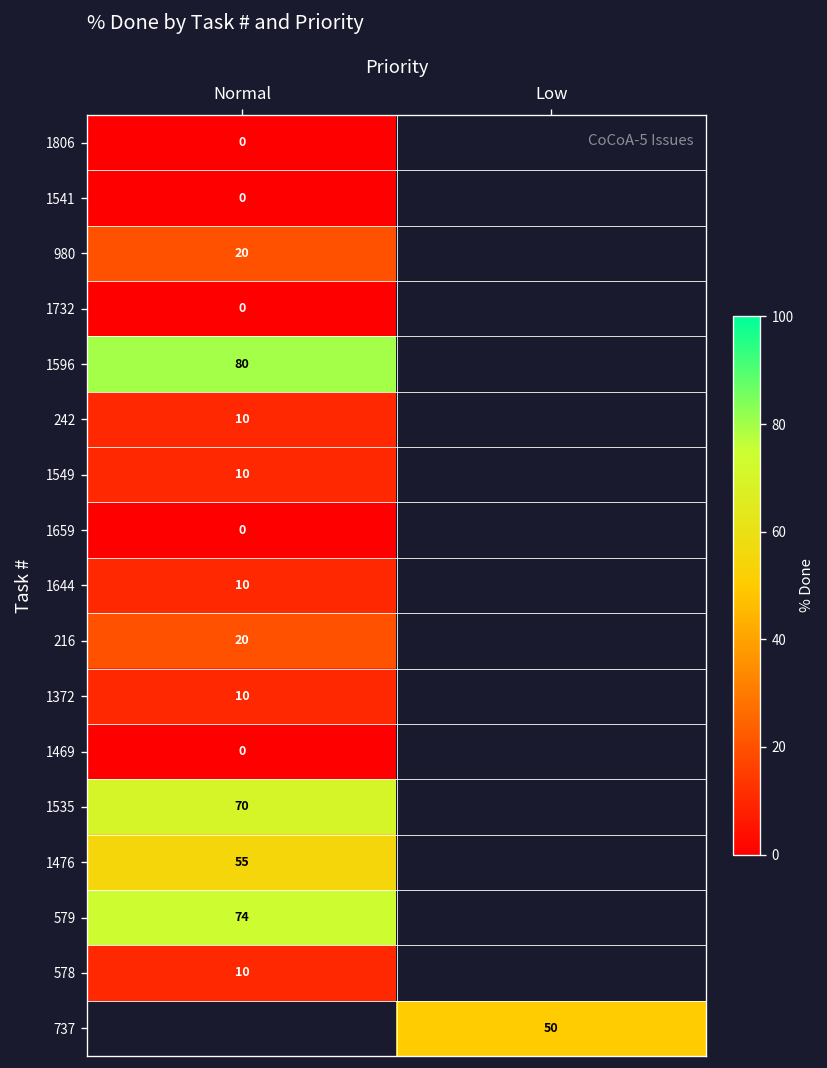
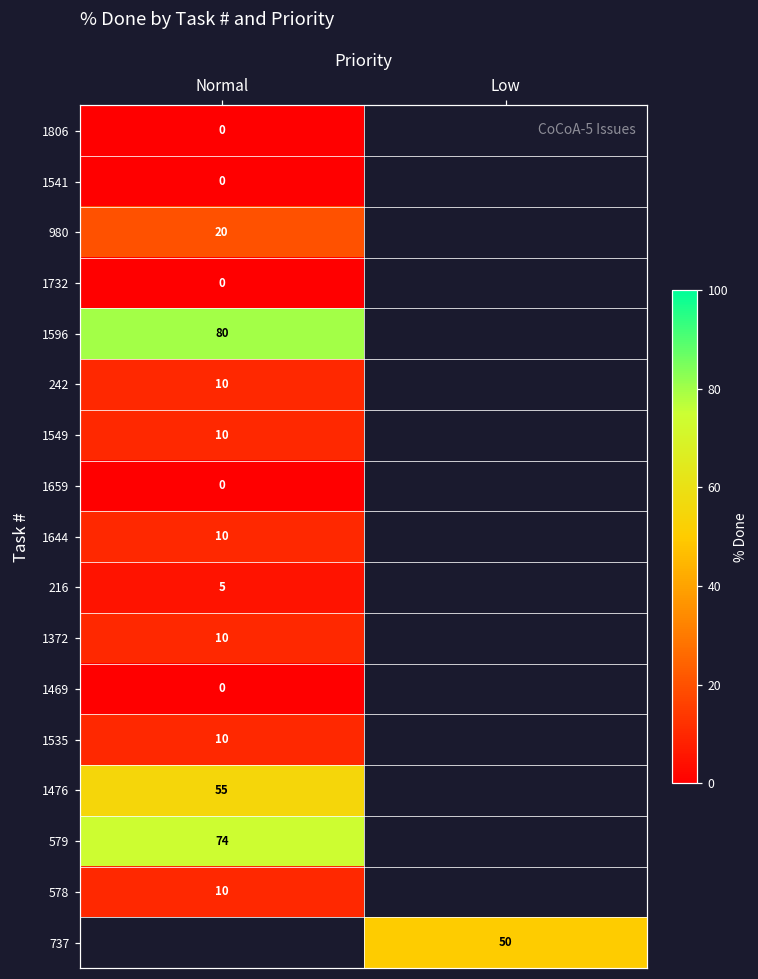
216, Normal: 20 -> 5
1535, Normal: 70 -> 10
